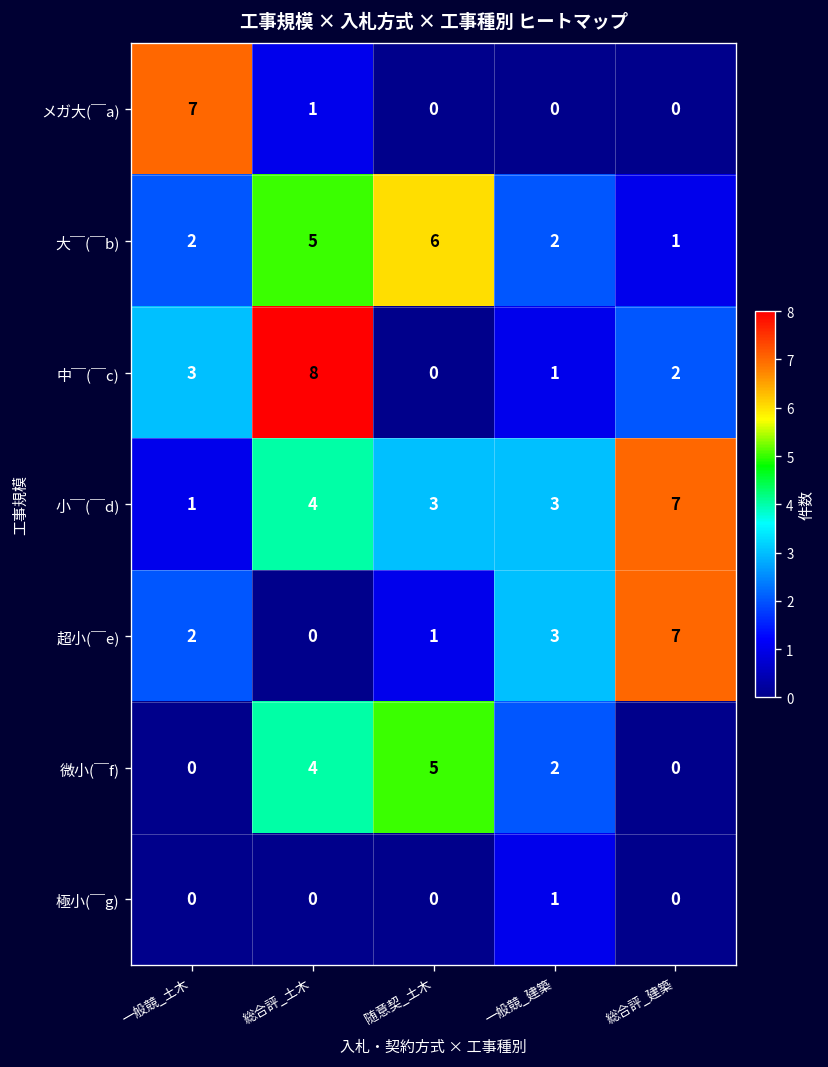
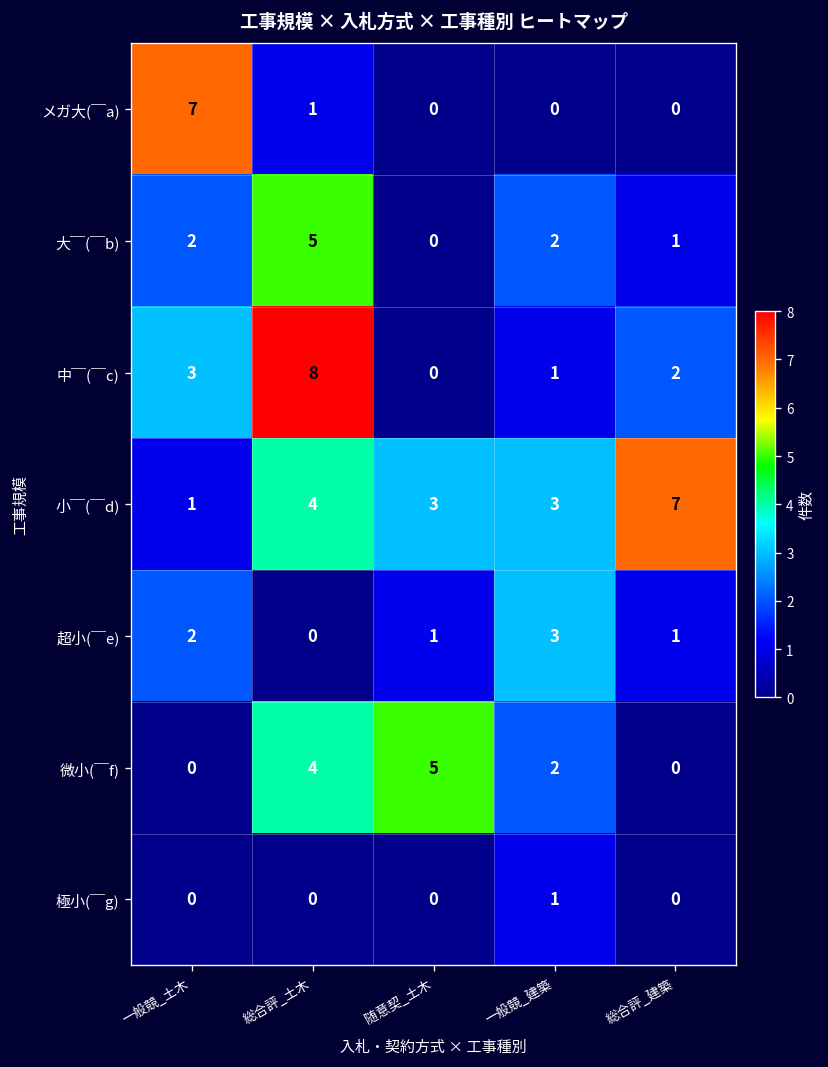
大￣(￣b), 随意契_土木: 6 -> 0
超小(￣e), 総合評_建築: 7 -> 1
